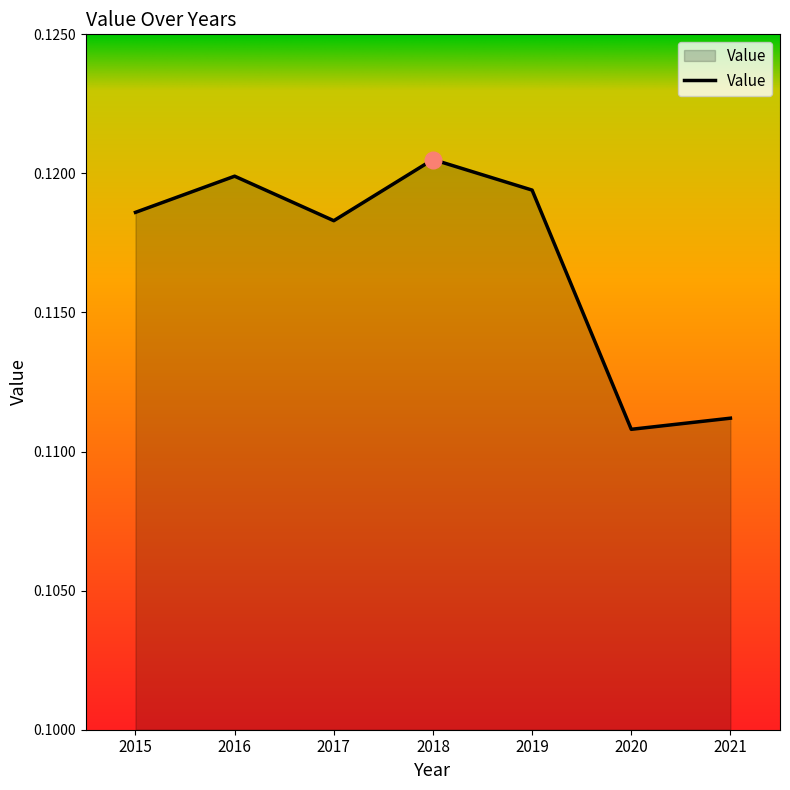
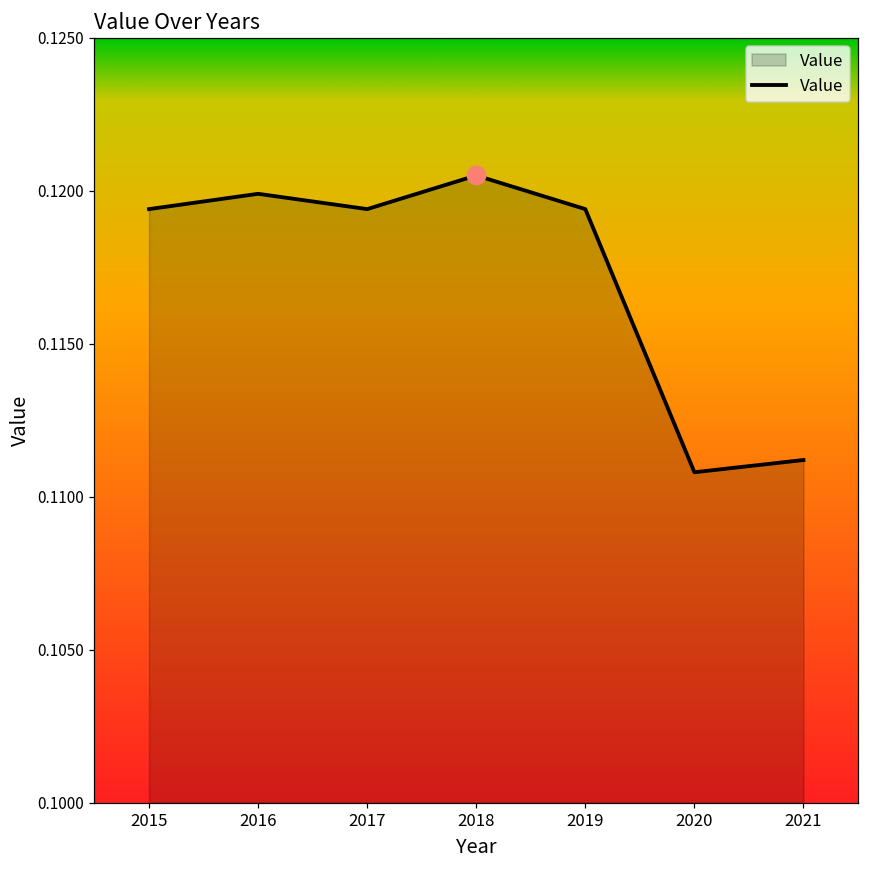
Value, 2015: 0.1186 -> 0.1194
Value, 2017: 0.1183 -> 0.1194
